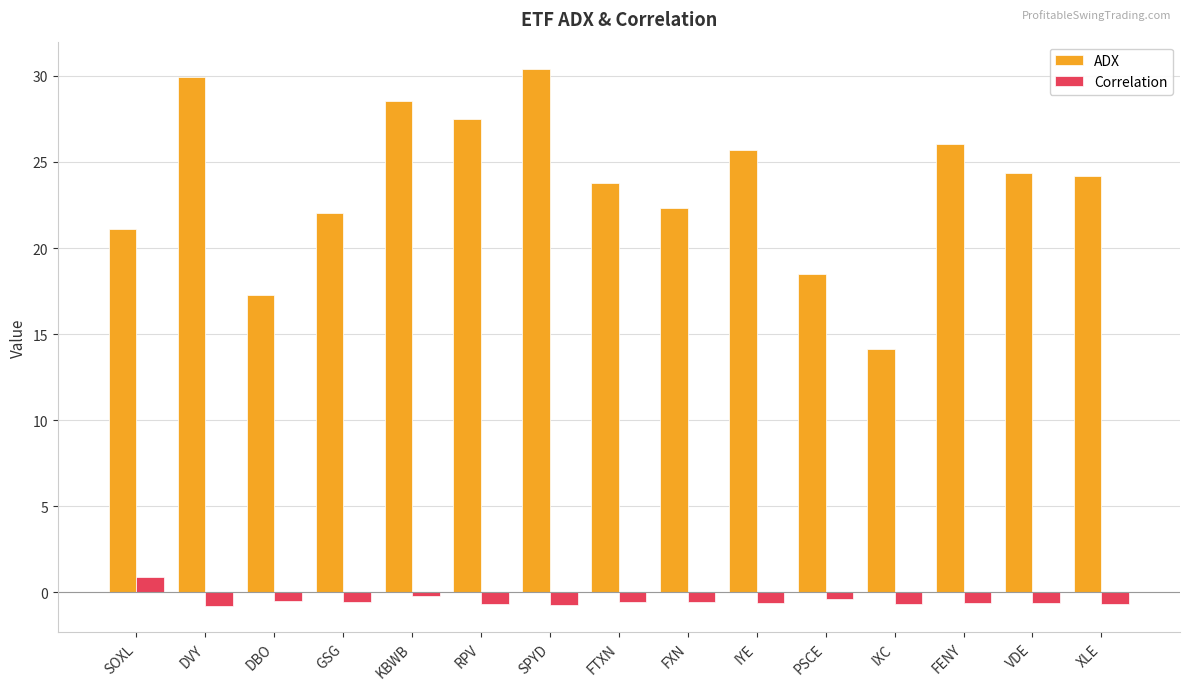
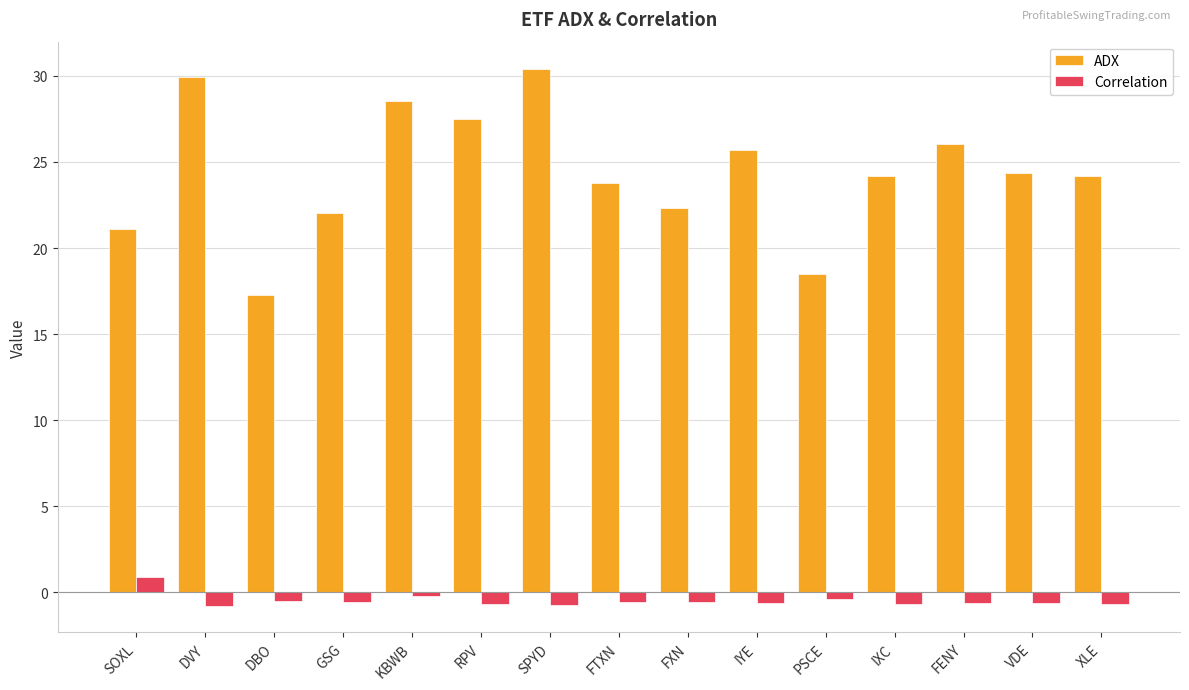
ADX, IXC: 14.2 -> 24.2
